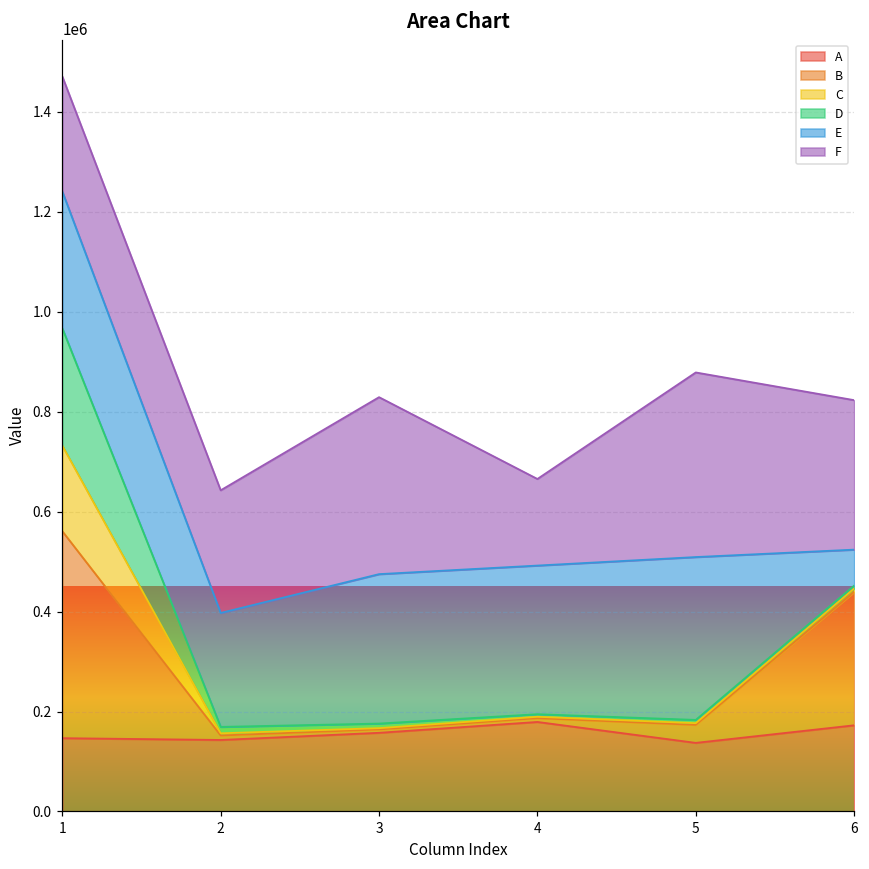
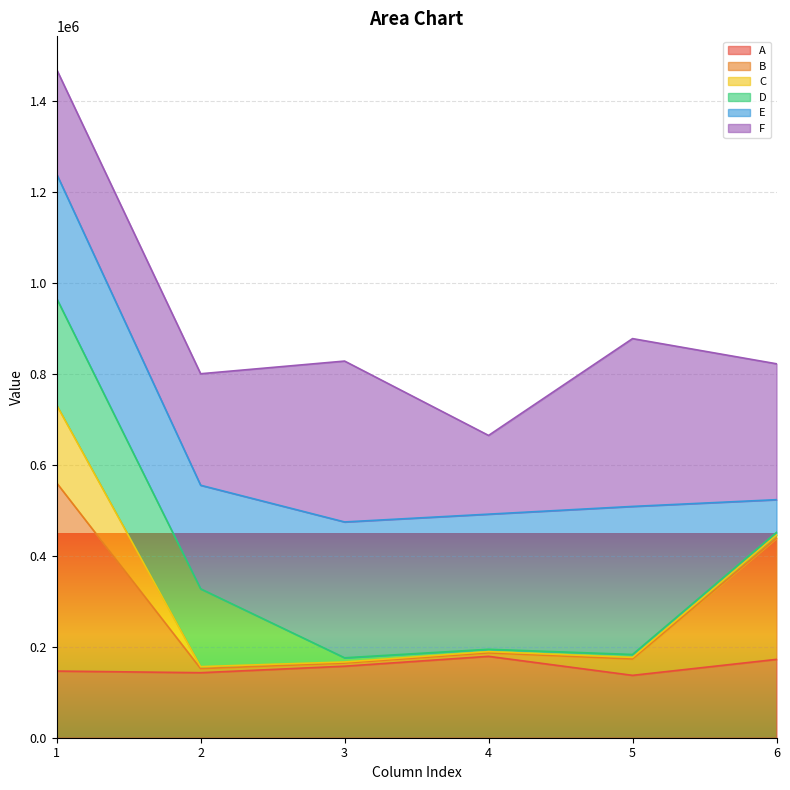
D, 2: 10000 -> 170000
